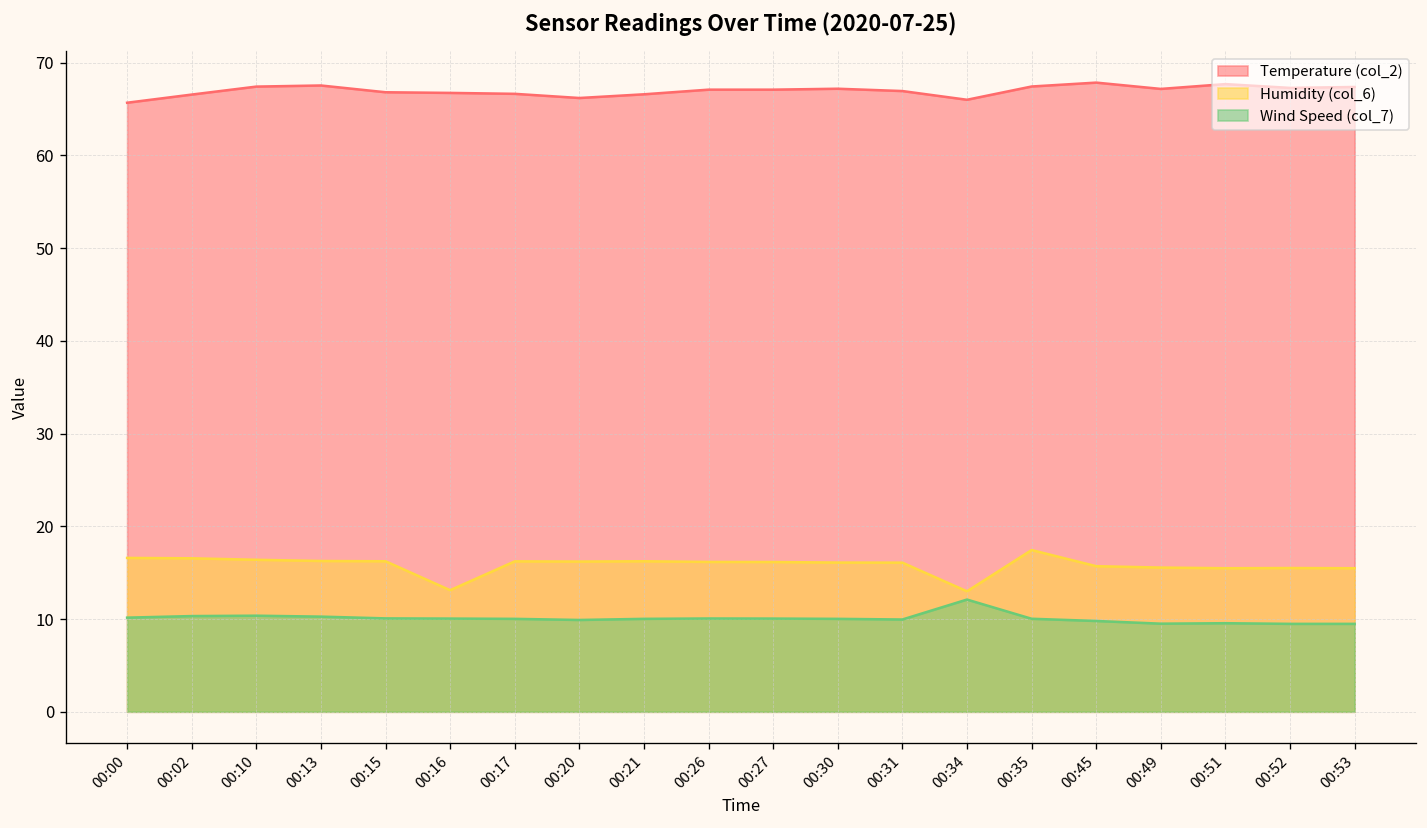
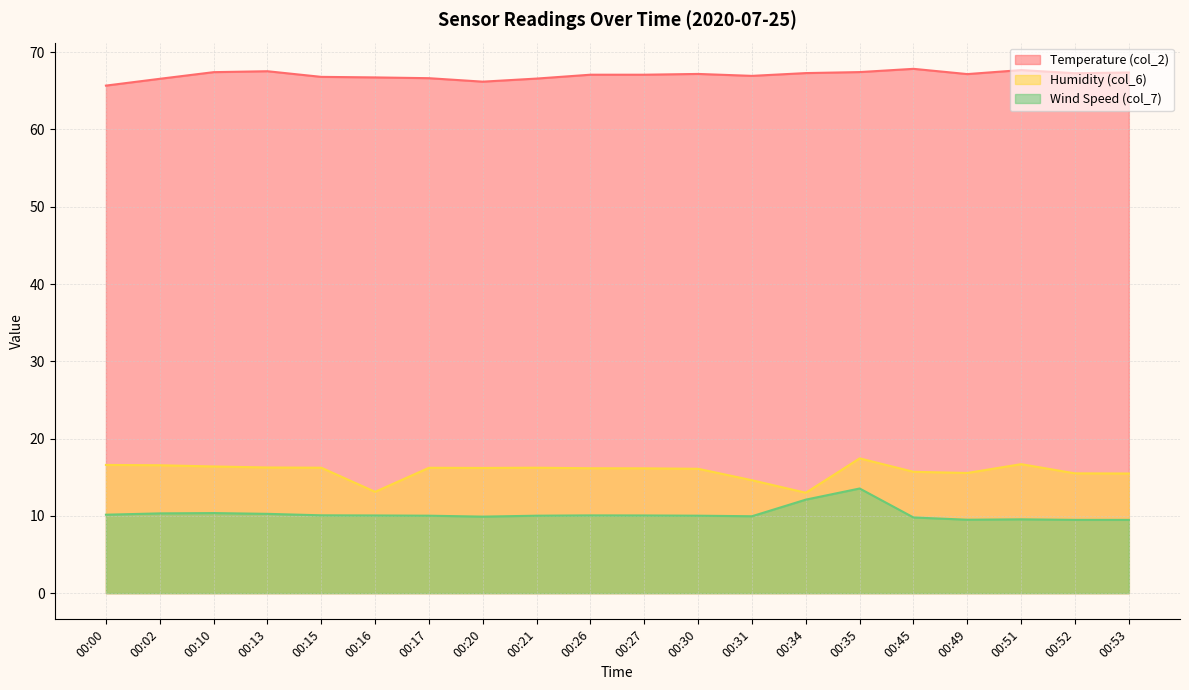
Humidity (col_6), 00:31: 16 -> 15
Temperature (col_2), 00:34: 66 -> 67
Wind Speed (col_7), 00:35: 10 -> 14
Humidity (col_6), 00:51: 15 -> 17
